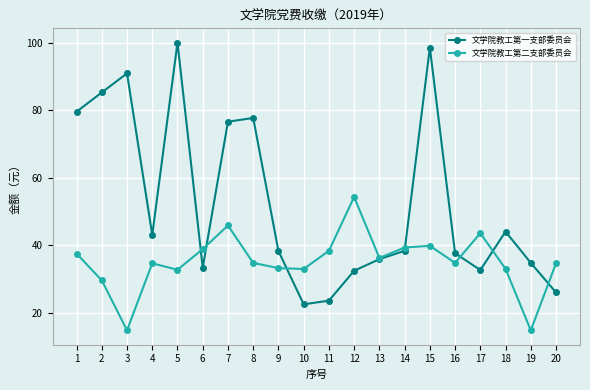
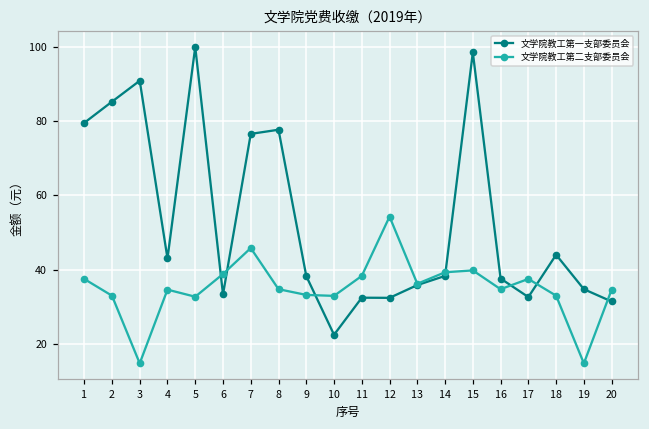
文学院教工第二支部委员会, 2: 30 -> 33
文学院教工第一支部委员会, 11: 24 -> 32
文学院教工第二支部委员会, 17: 44 -> 38
文学院教工第一支部委员会, 20: 26 -> 31
